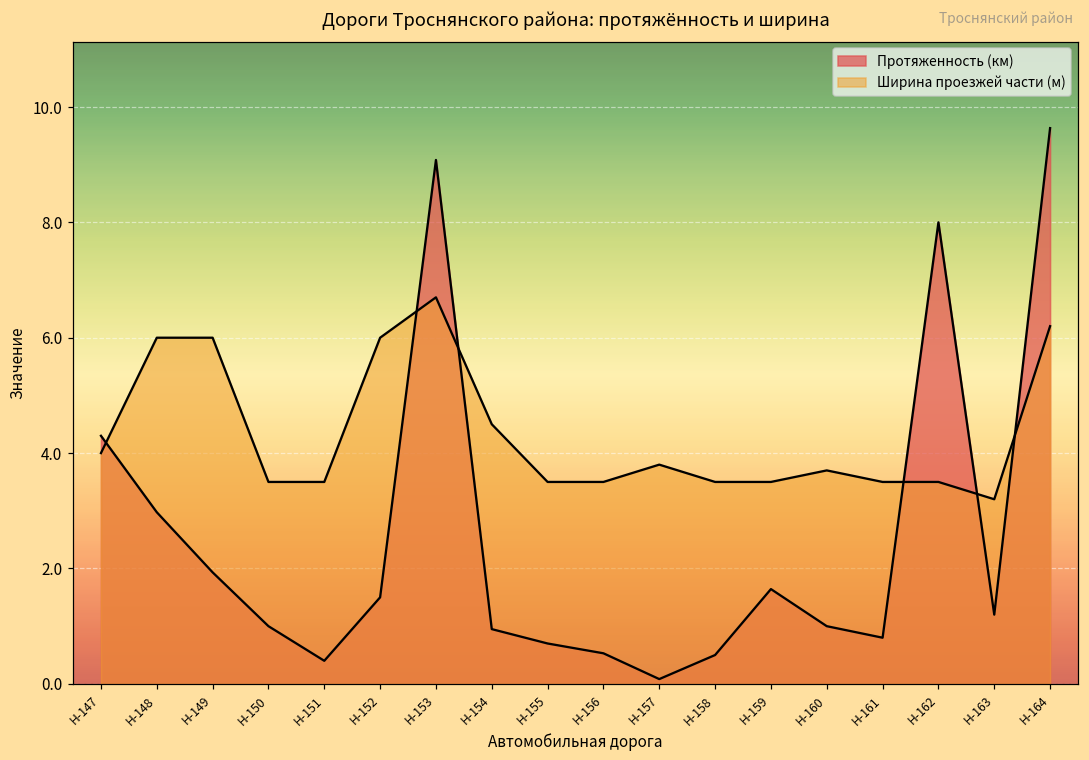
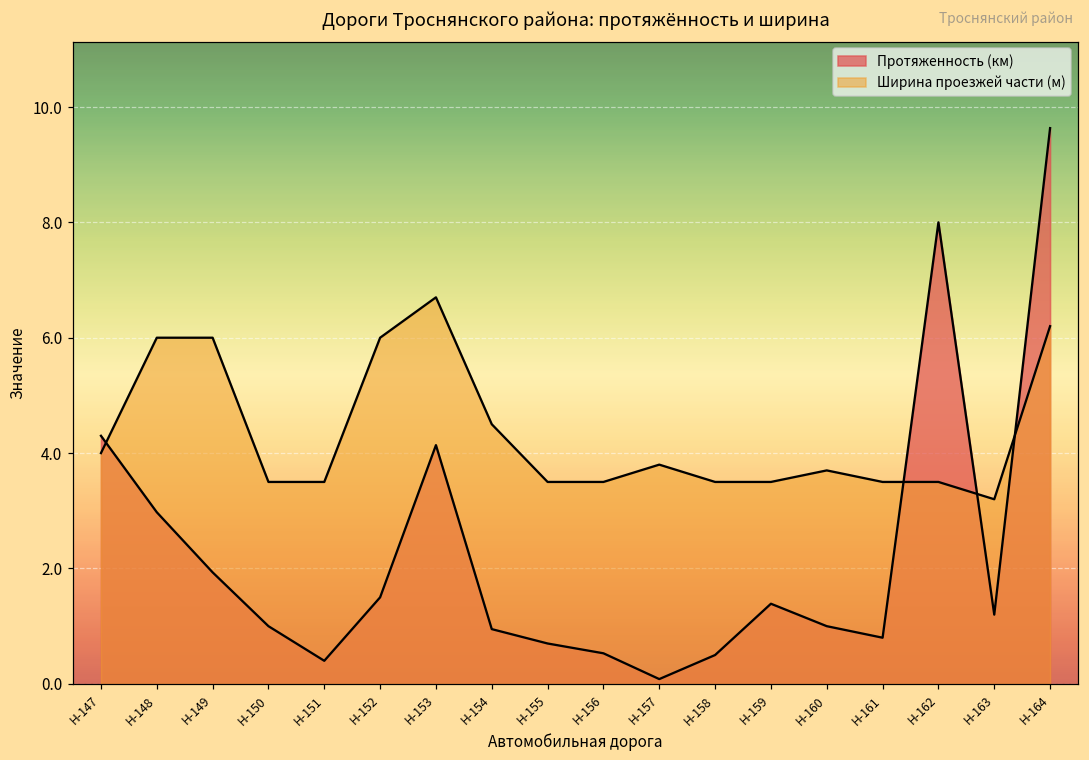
Протяженность (км), Н-153: 9.1 -> 4.1
Протяженность (км), Н-159: 1.6 -> 1.4
